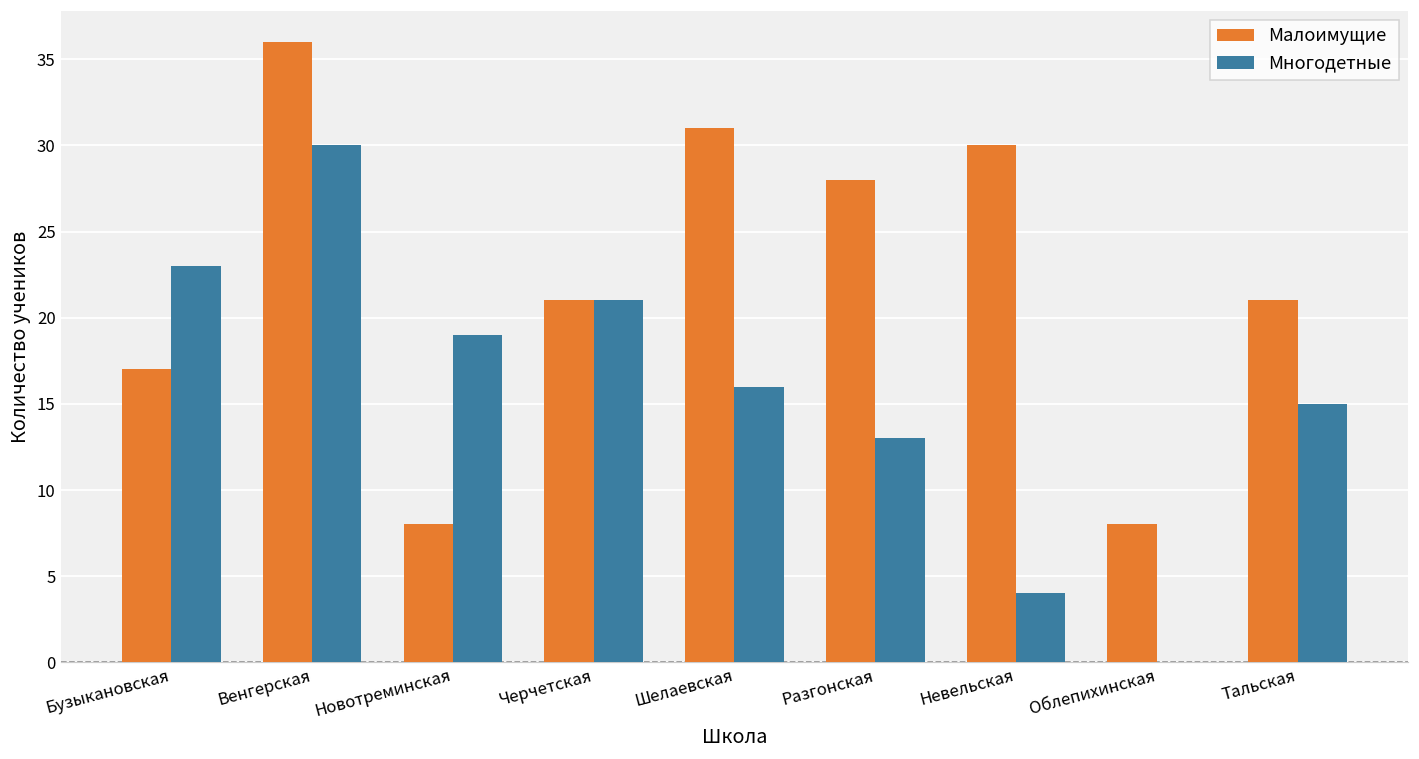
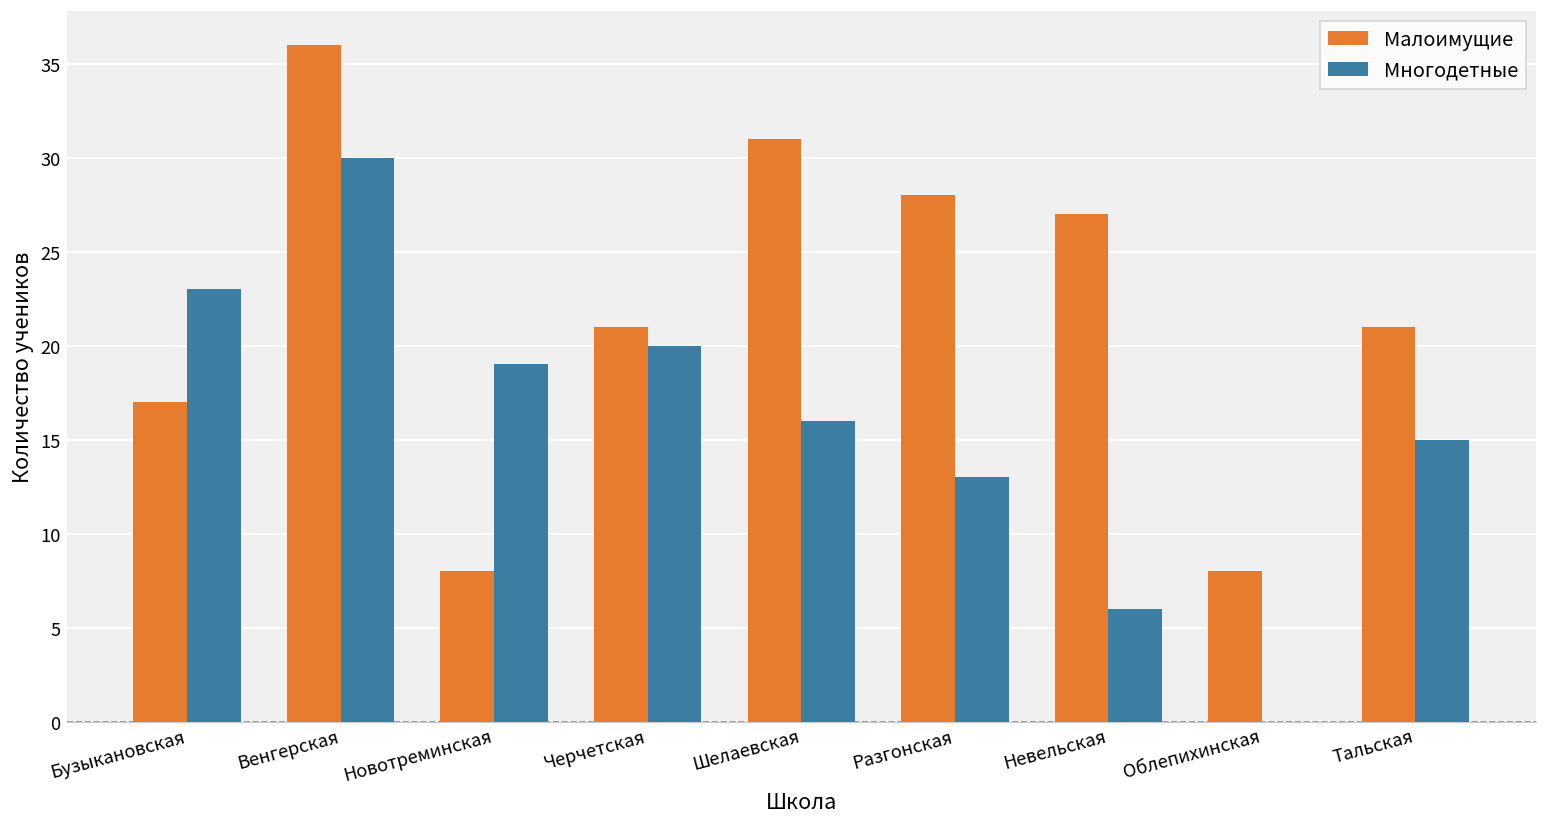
Многодетные, Черчетская: 21 -> 20
Малоимущие, Невельская: 30 -> 27
Многодетные, Невельская: 4 -> 6
